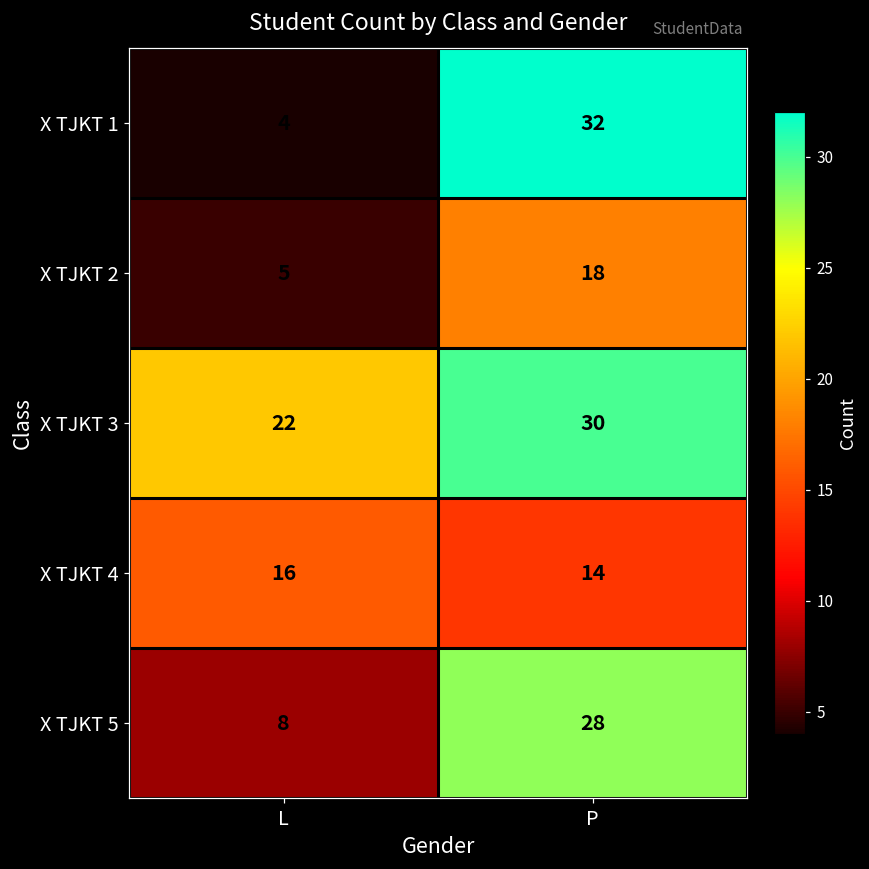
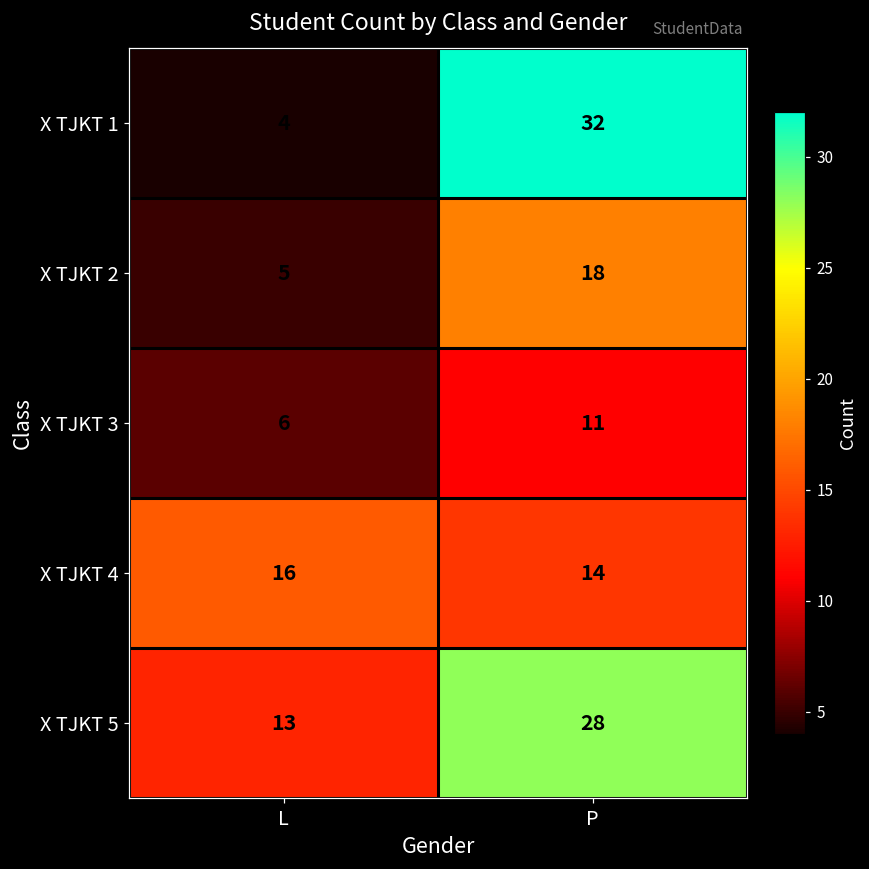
X TJKT 3, L: 22 -> 6
X TJKT 3, P: 30 -> 11
X TJKT 5, L: 8 -> 13
